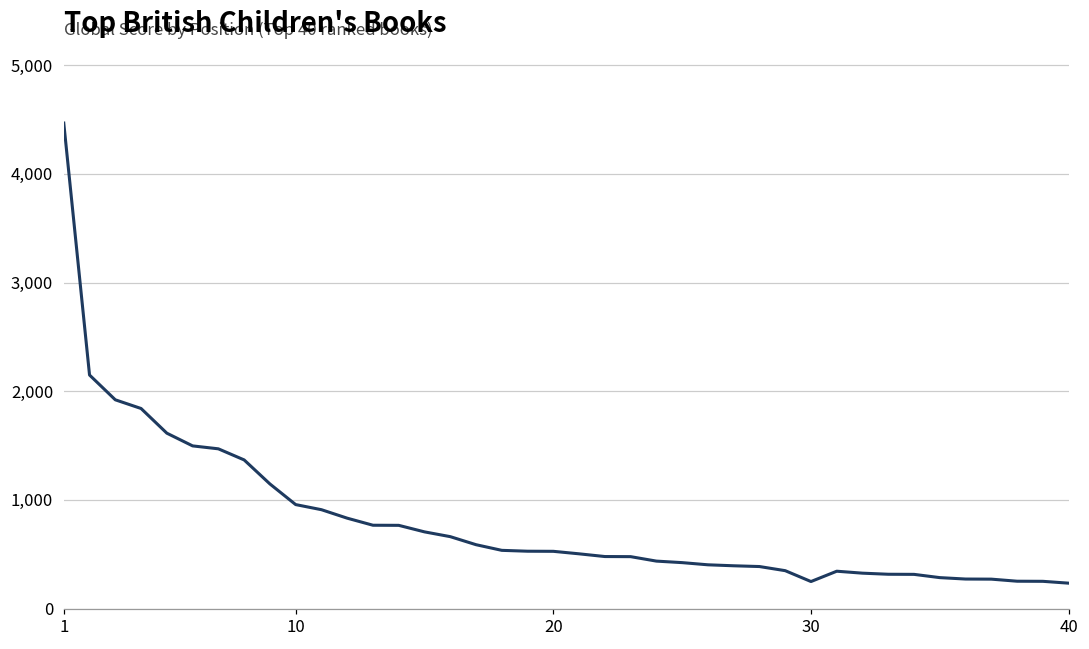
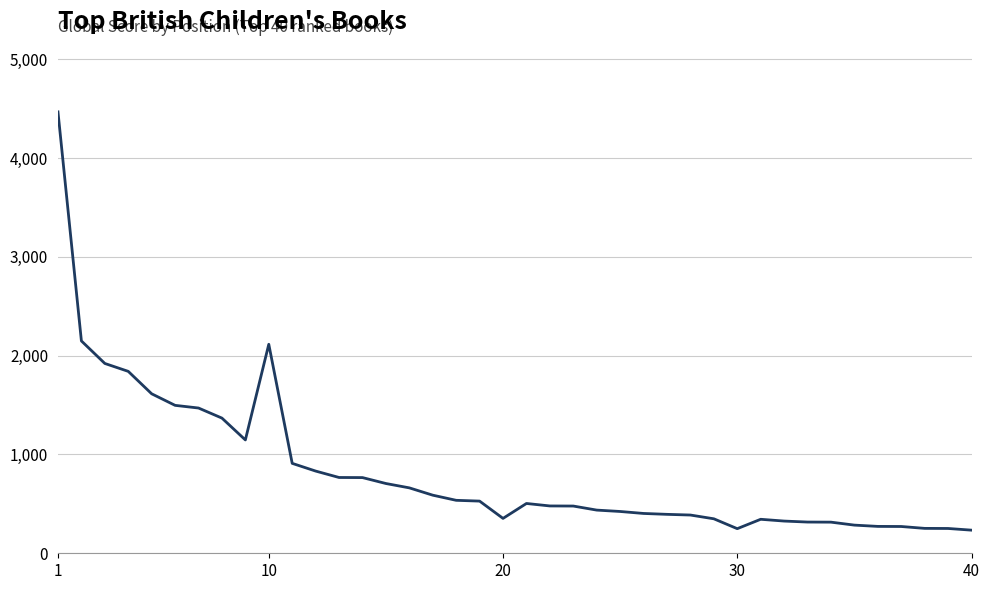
10: 1,000 -> 2,100
20: 500 -> 400
